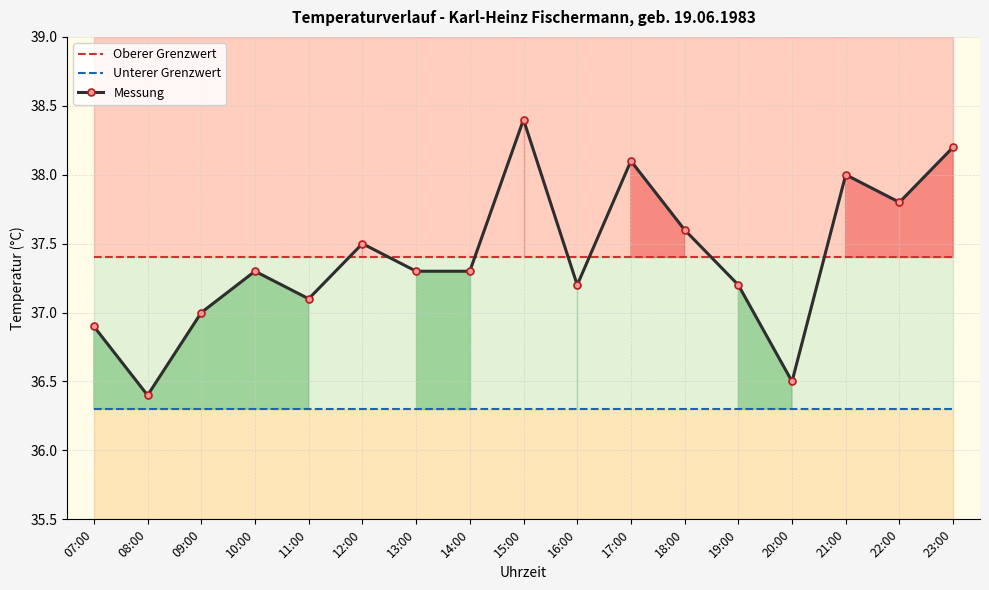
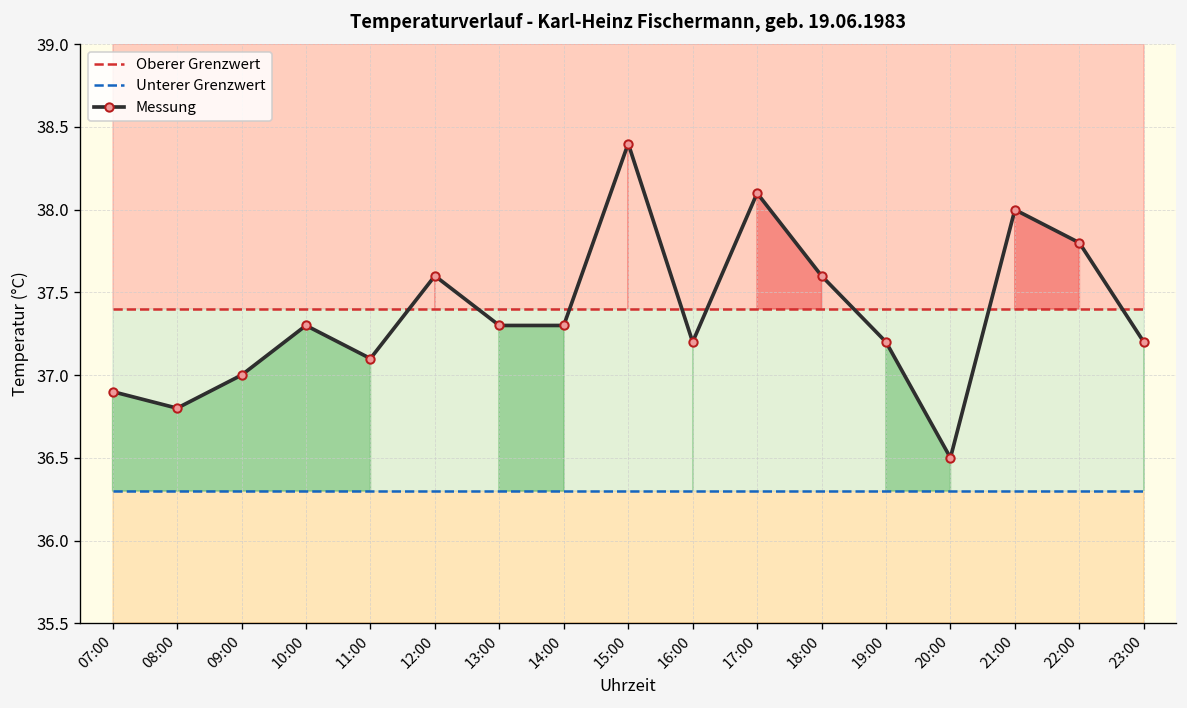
Messung, 08:00: 36.4 -> 36.8
Messung, 12:00: 37.5 -> 37.6
Messung, 23:00: 38.2 -> 37.2
